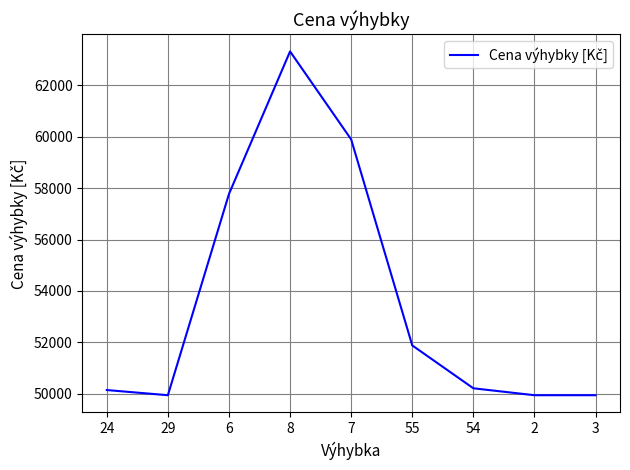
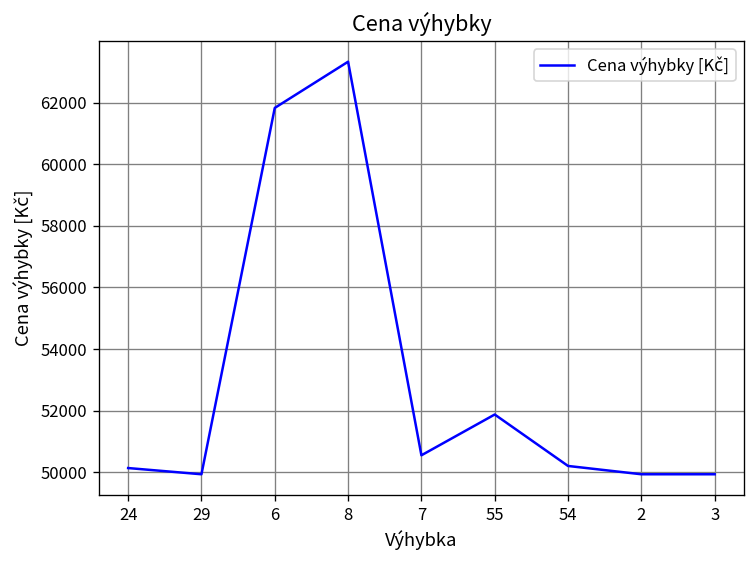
6: 57800 -> 61800
7: 59900 -> 50500
